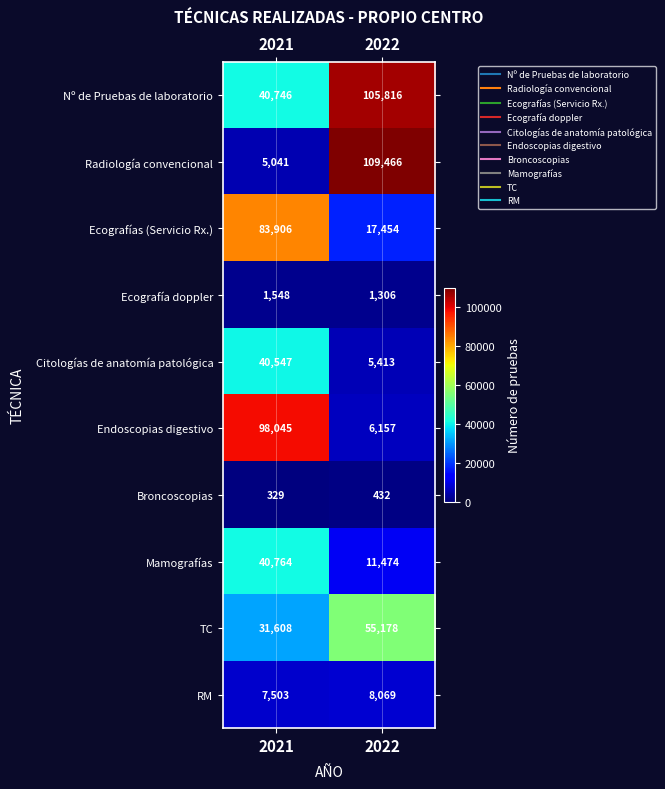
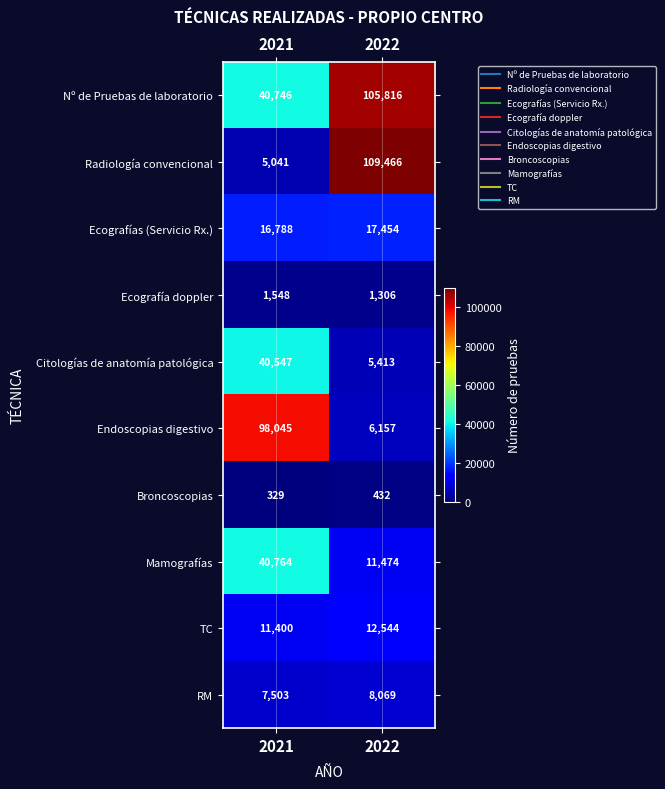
Ecografías (Servicio Rx.), 2021: 83,906 -> 16,788
TC, 2021: 31,608 -> 11,400
TC, 2022: 55,178 -> 12,544
